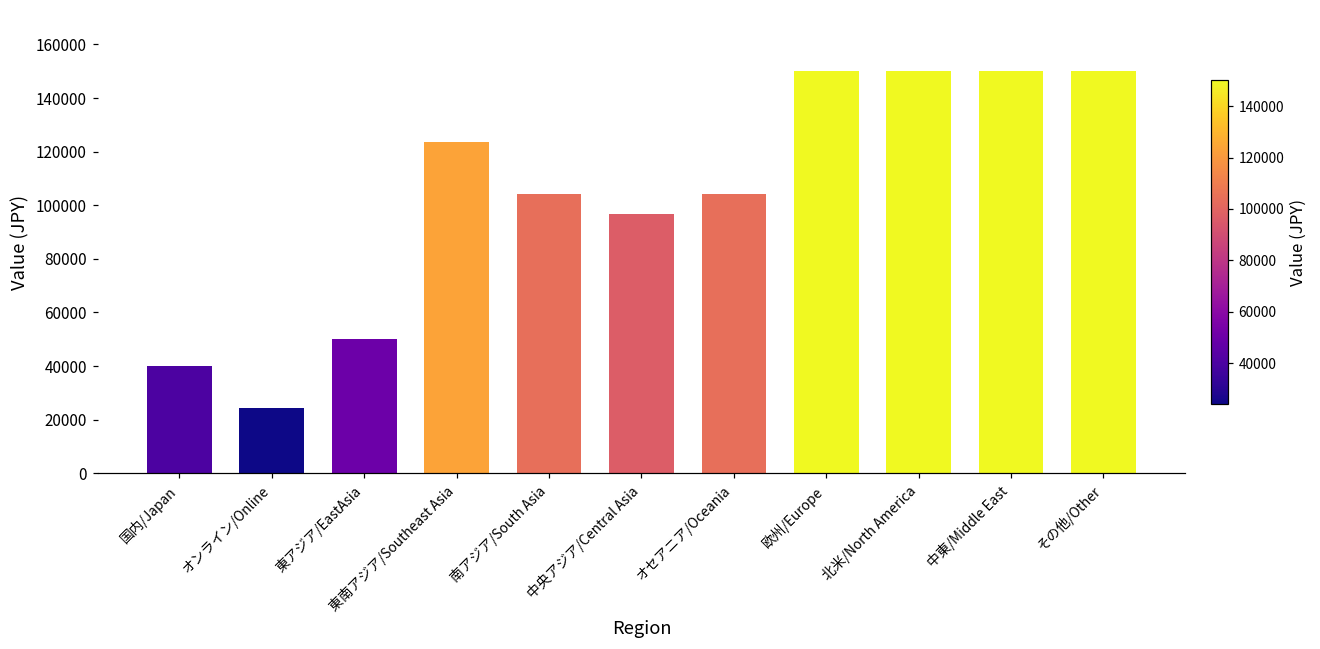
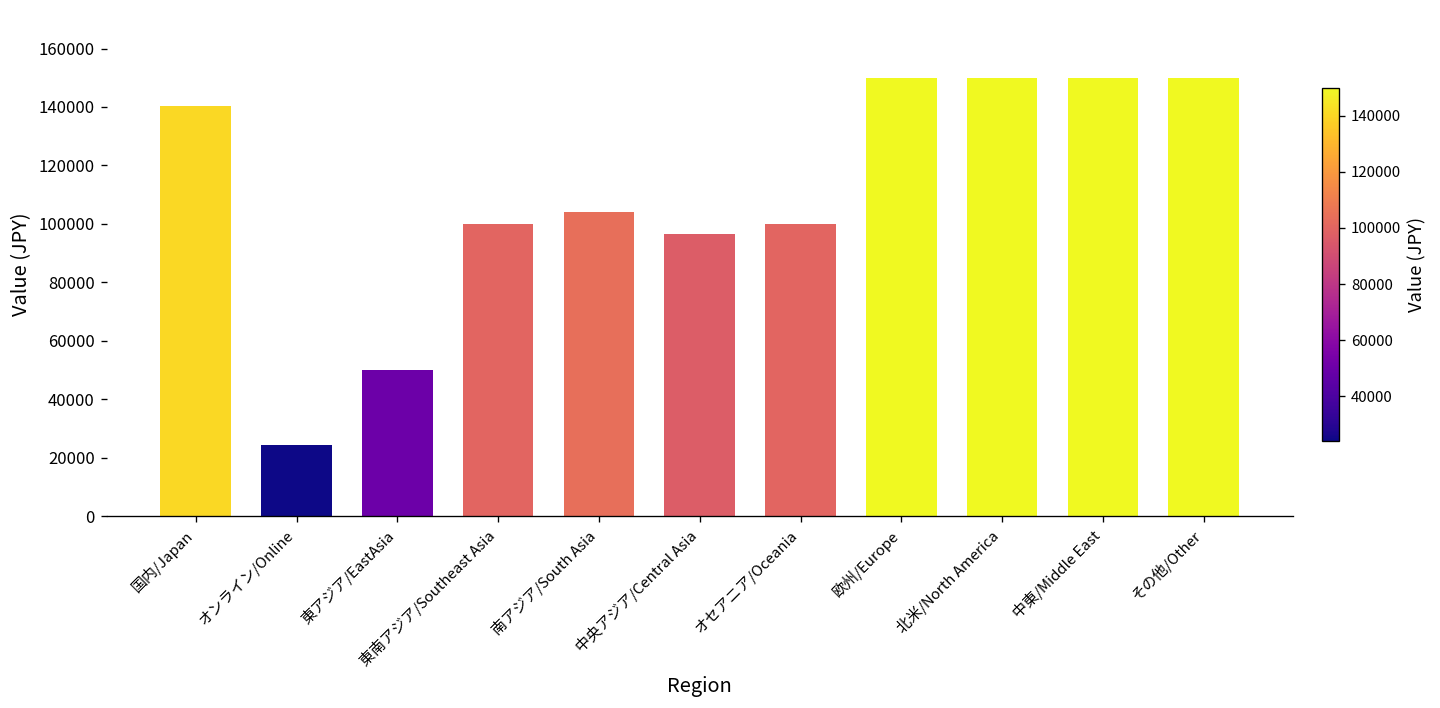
国内/Japan: 40000 -> 140000
東南アジア/Southeast Asia: 124000 -> 100000
オセアニア/Oceania: 104000 -> 100000
